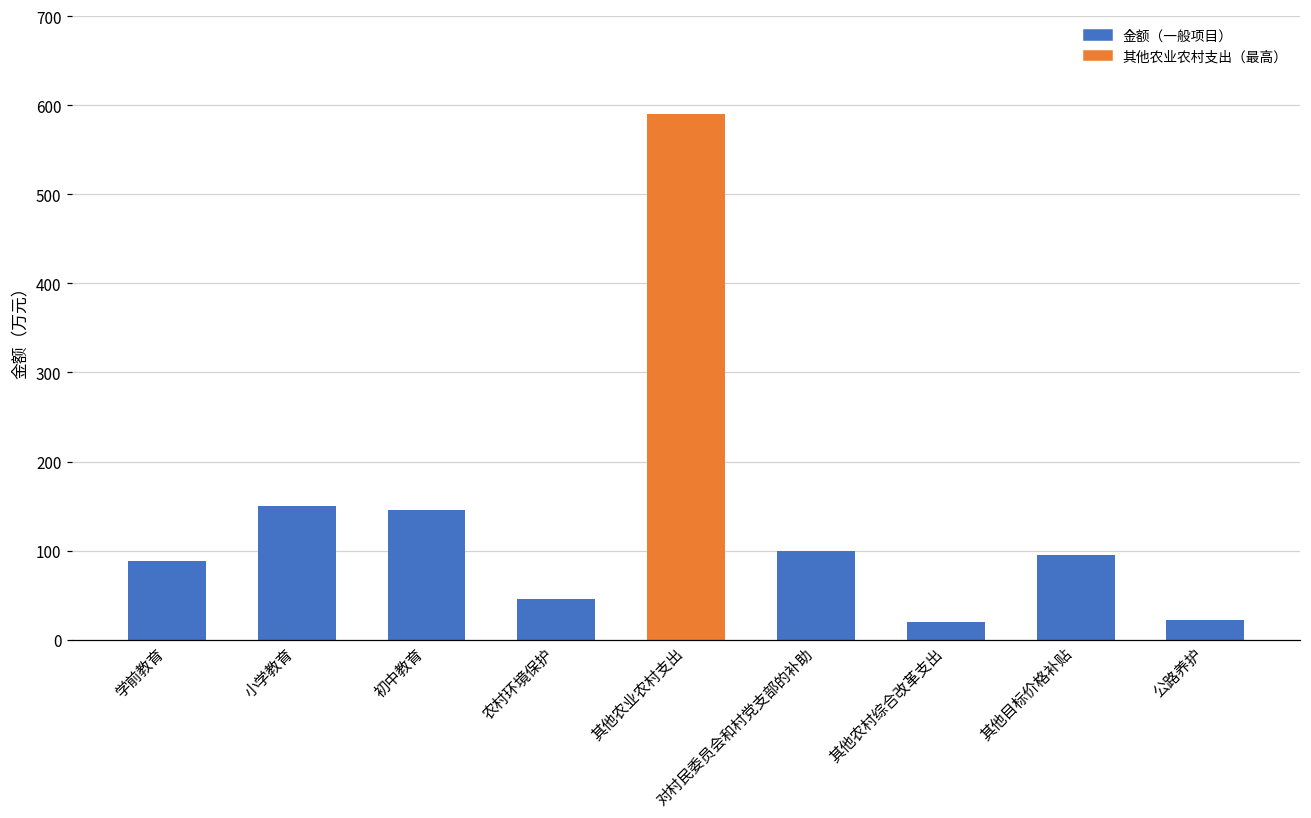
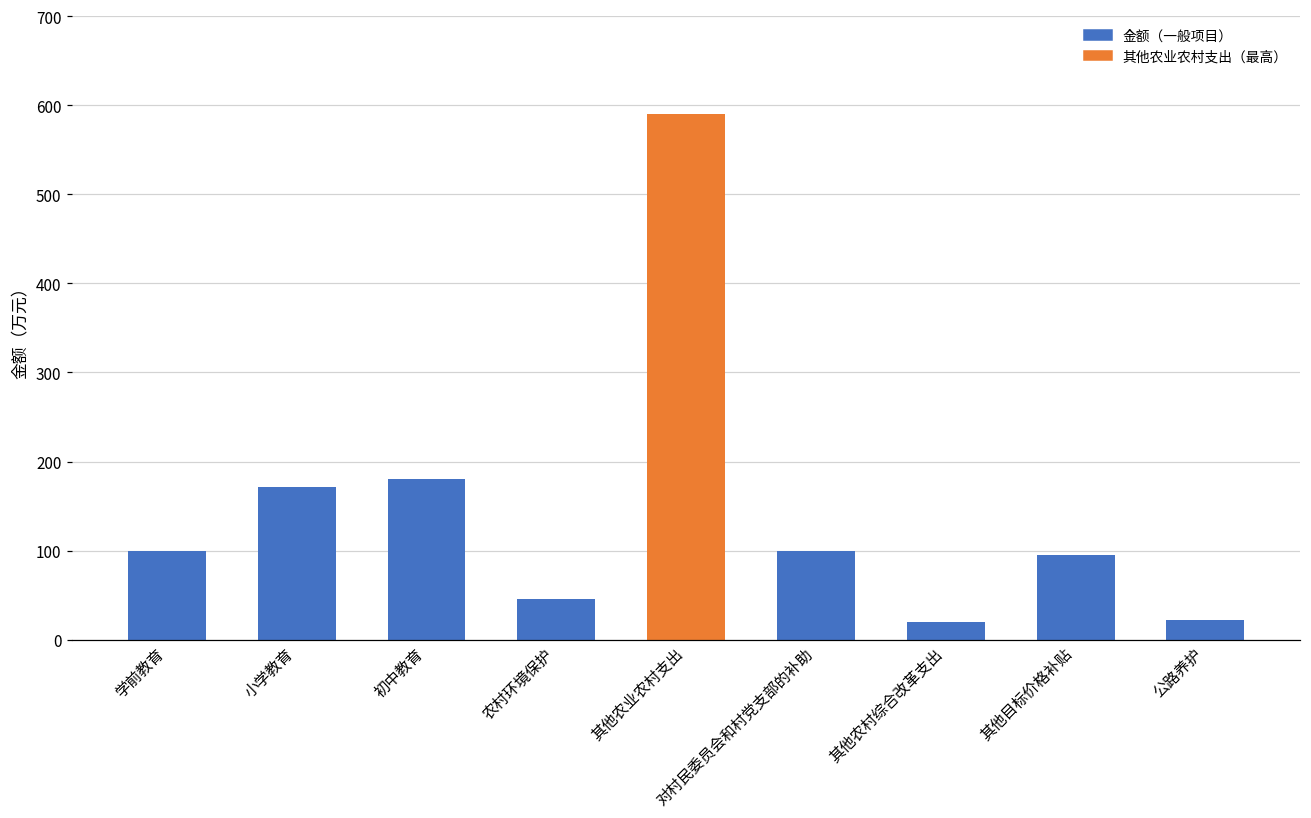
学前教育: 90 -> 100
小学教育: 150 -> 170
初中教育: 150 -> 180
